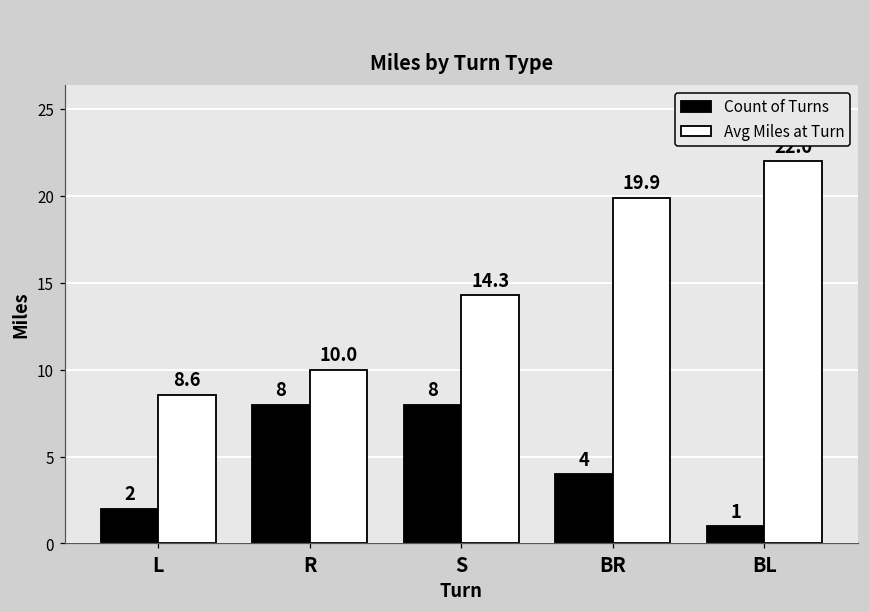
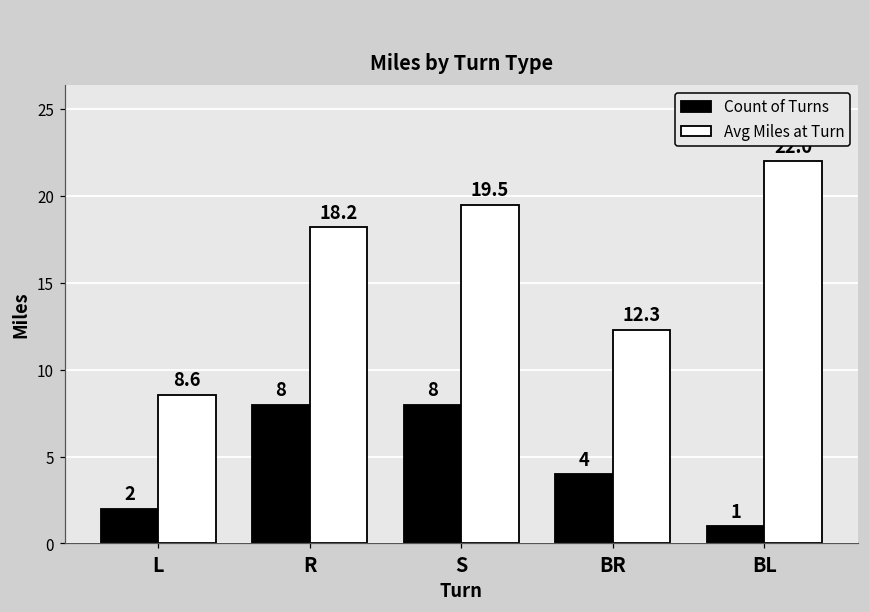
Avg Miles at Turn, R: 10.0 -> 18.2
Avg Miles at Turn, S: 14.3 -> 19.5
Avg Miles at Turn, BR: 19.9 -> 12.3
